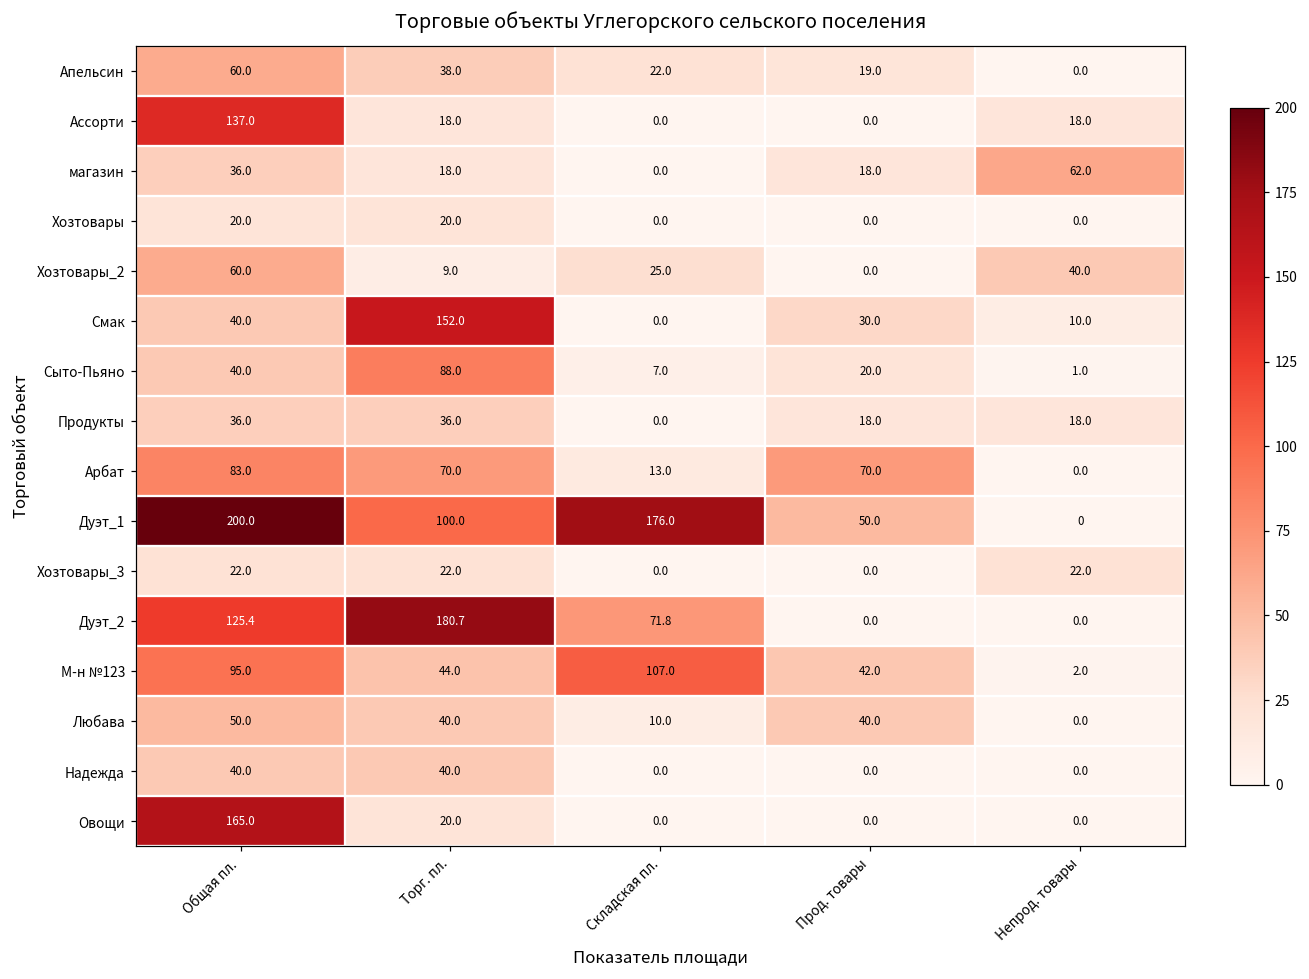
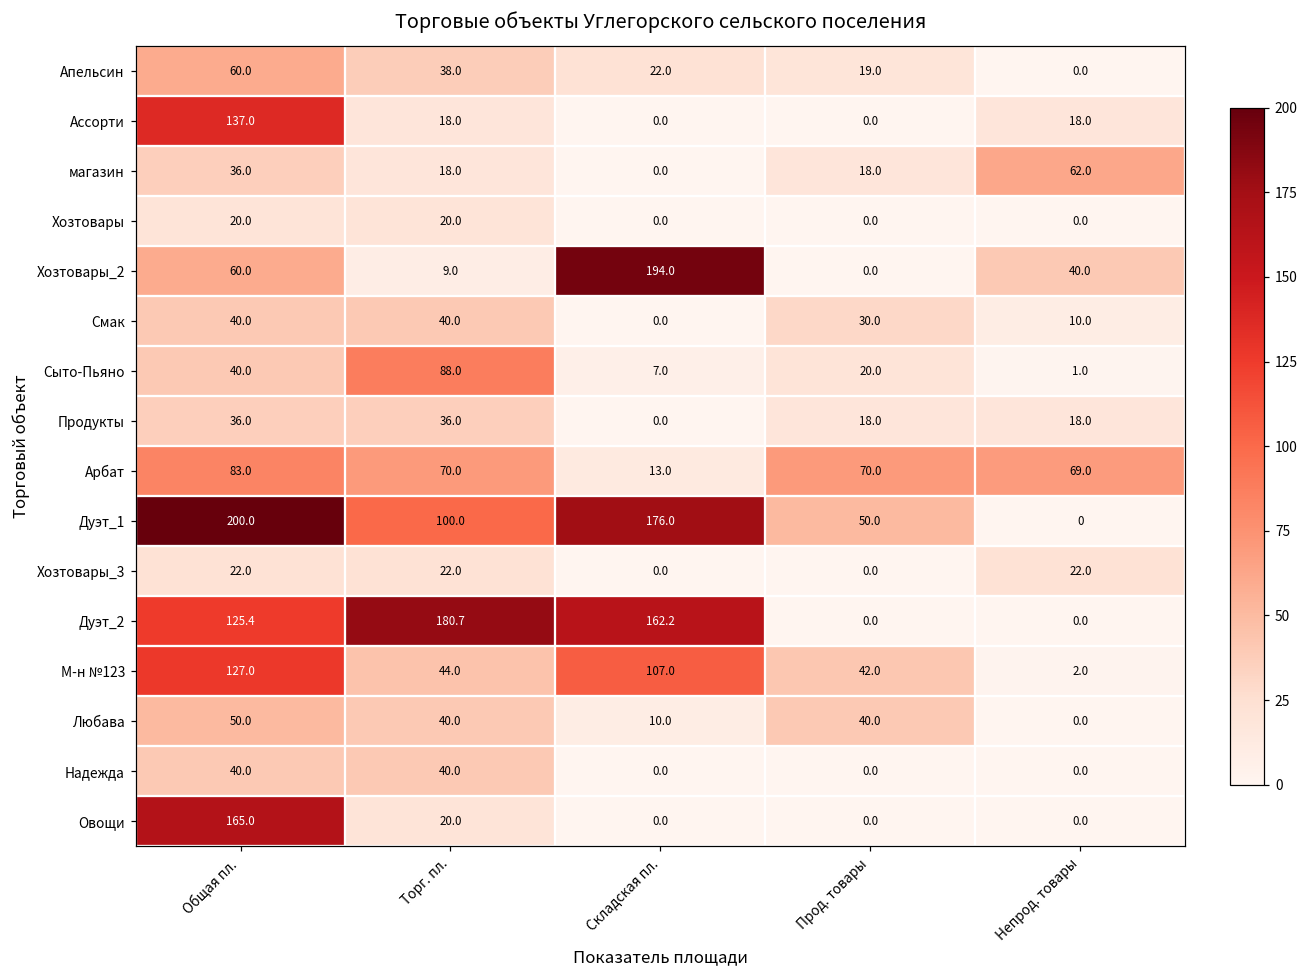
Хозтовары_2, Складская пл.: 25.0 -> 194.0
Смак, Торг. пл.: 152.0 -> 40.0
Арбат, Непрод. товары: 0.0 -> 69.0
Дуэт_2, Складская пл.: 71.8 -> 162.2
М-н №123, Общая пл.: 95.0 -> 127.0
